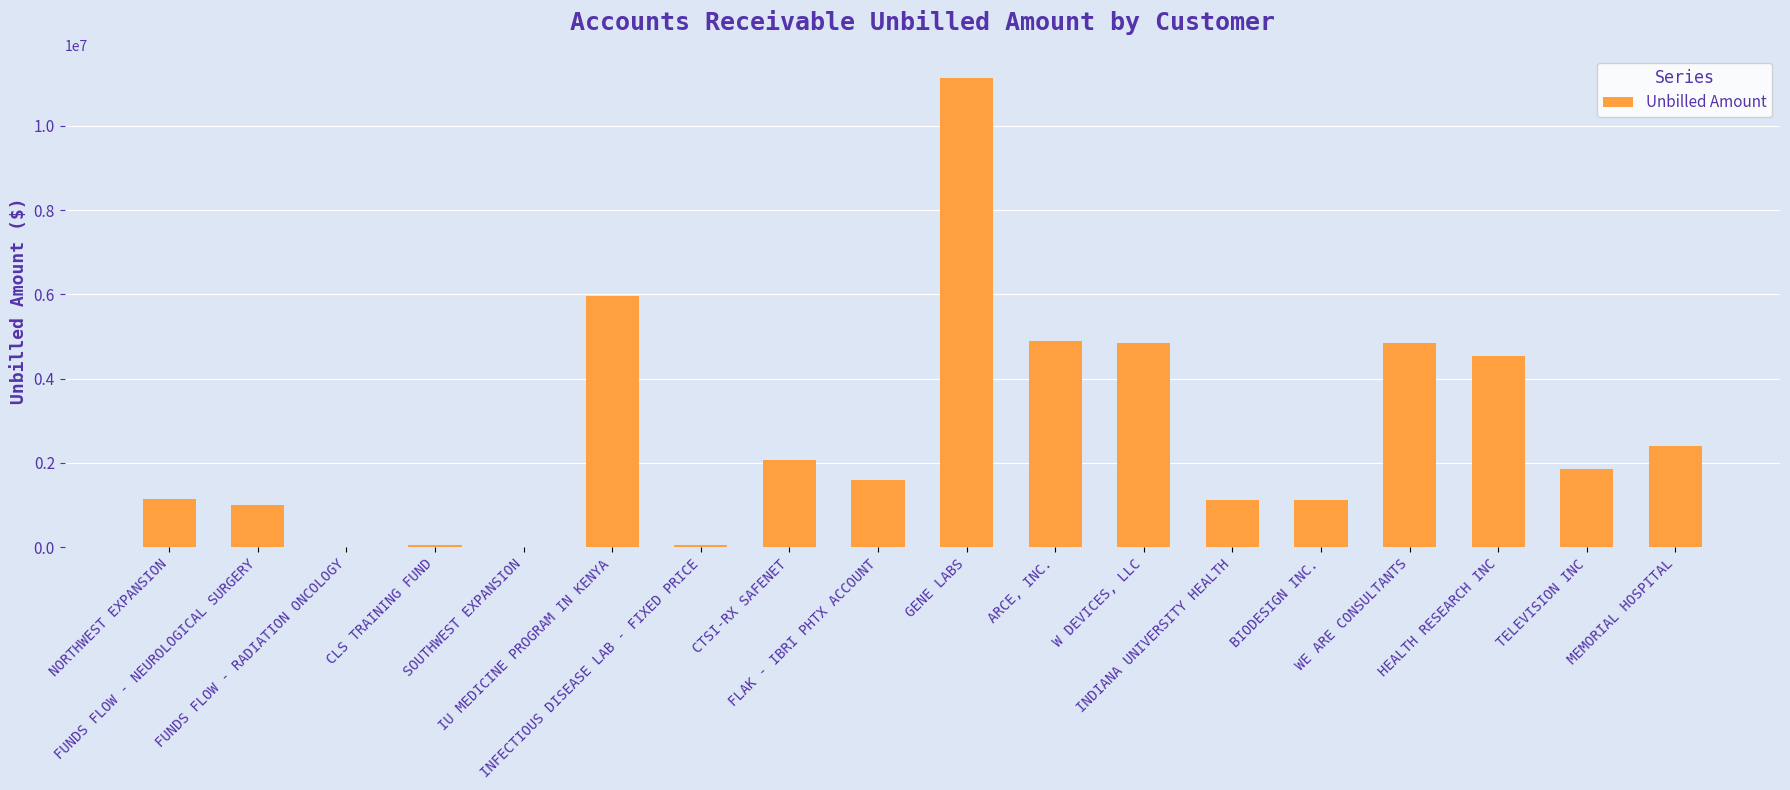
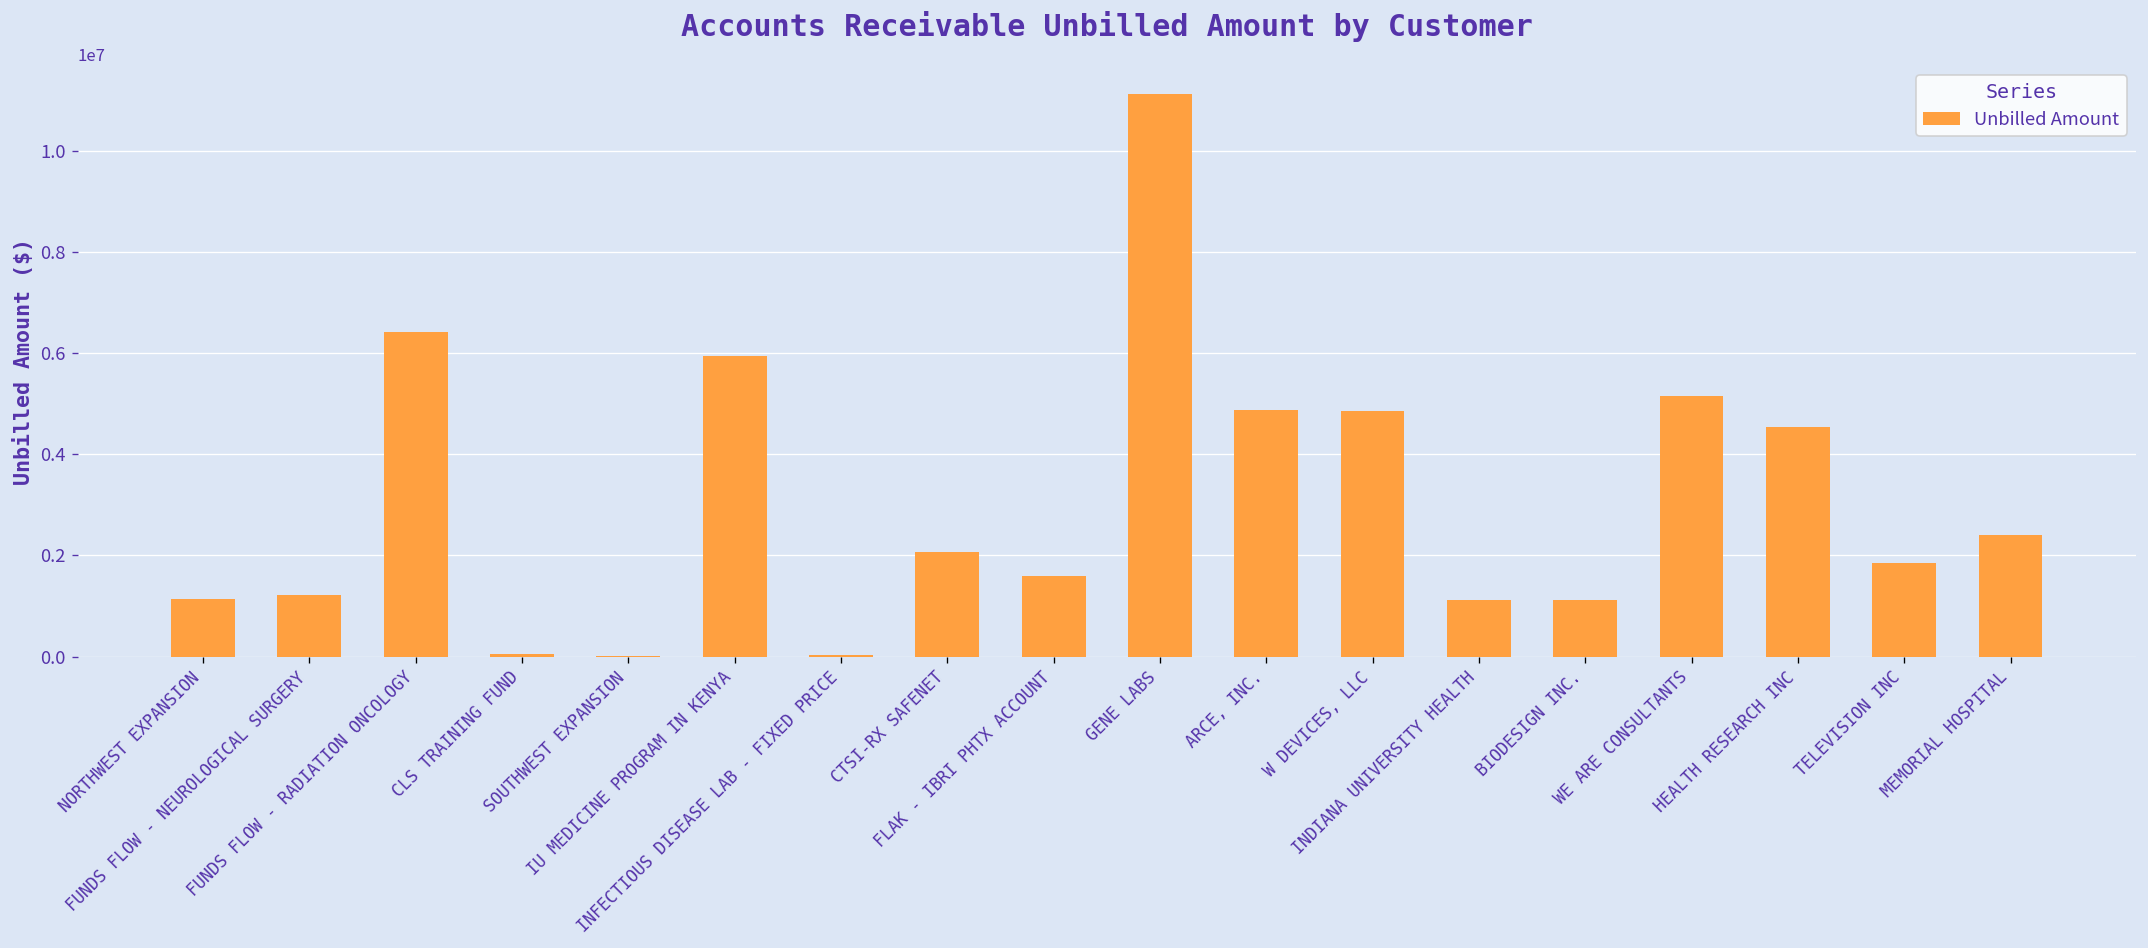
FUNDS FLOW - NEUROLOGICAL SURGERY: 1000000 -> 1200000
FUNDS FLOW - RADIATION ONCOLOGY: 0 -> 6400000
WE ARE CONSULTANTS: 4800000 -> 5100000
